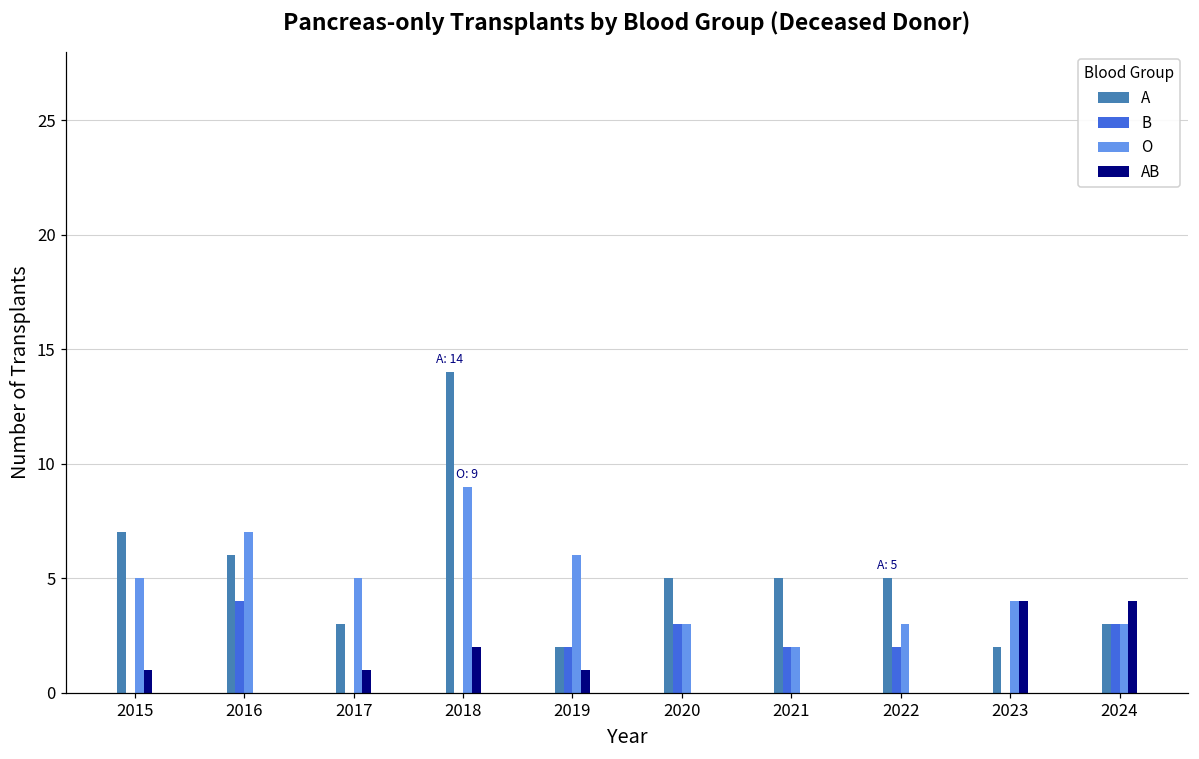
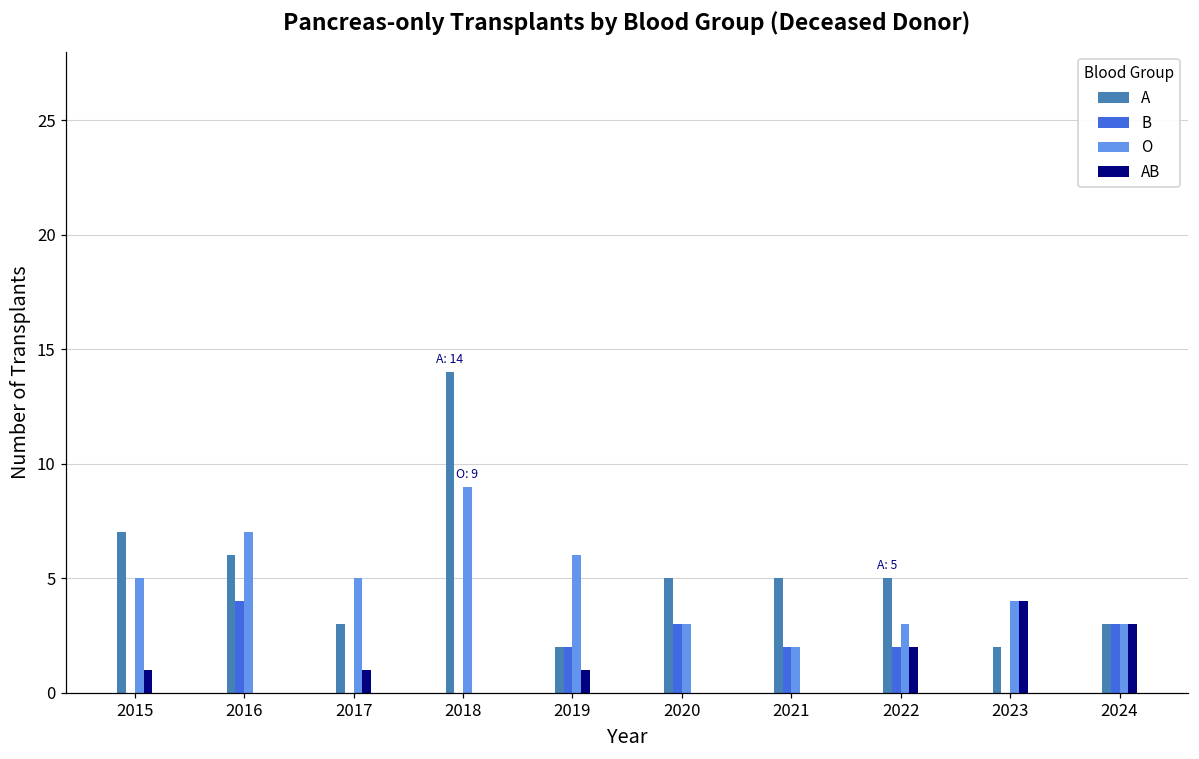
AB, 2018: 2 -> 0
AB, 2022: 0 -> 2
AB, 2024: 4 -> 3
